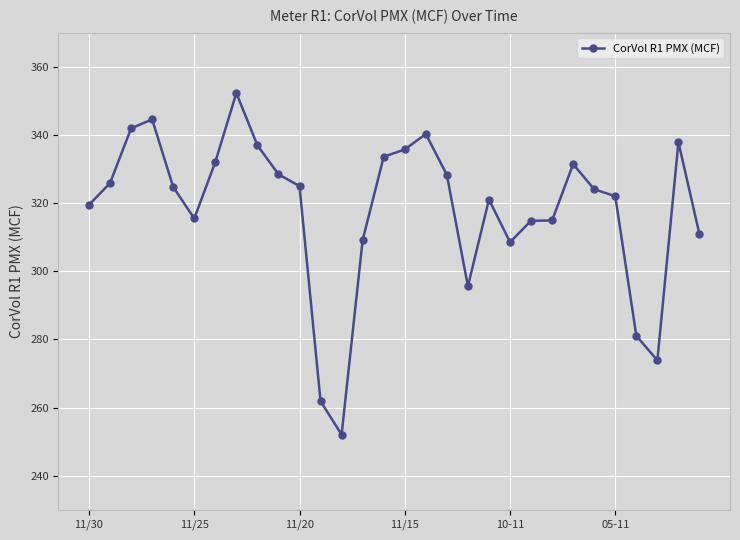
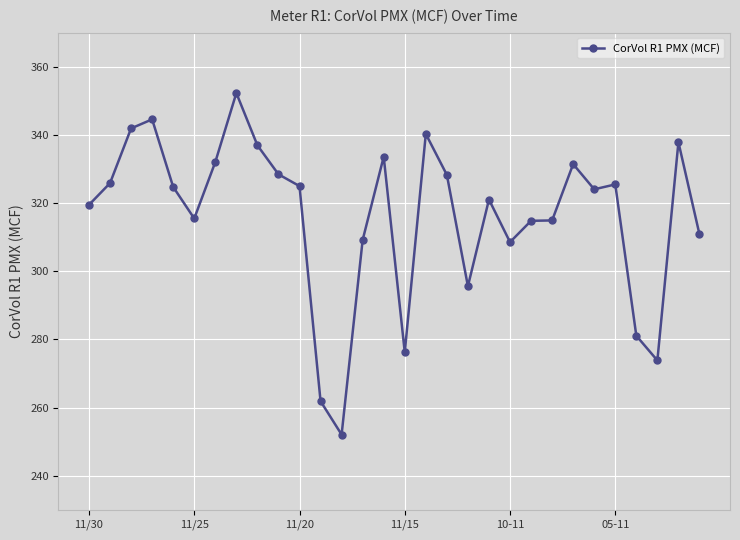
11/15: 336 -> 276
05-11: 322 -> 325
